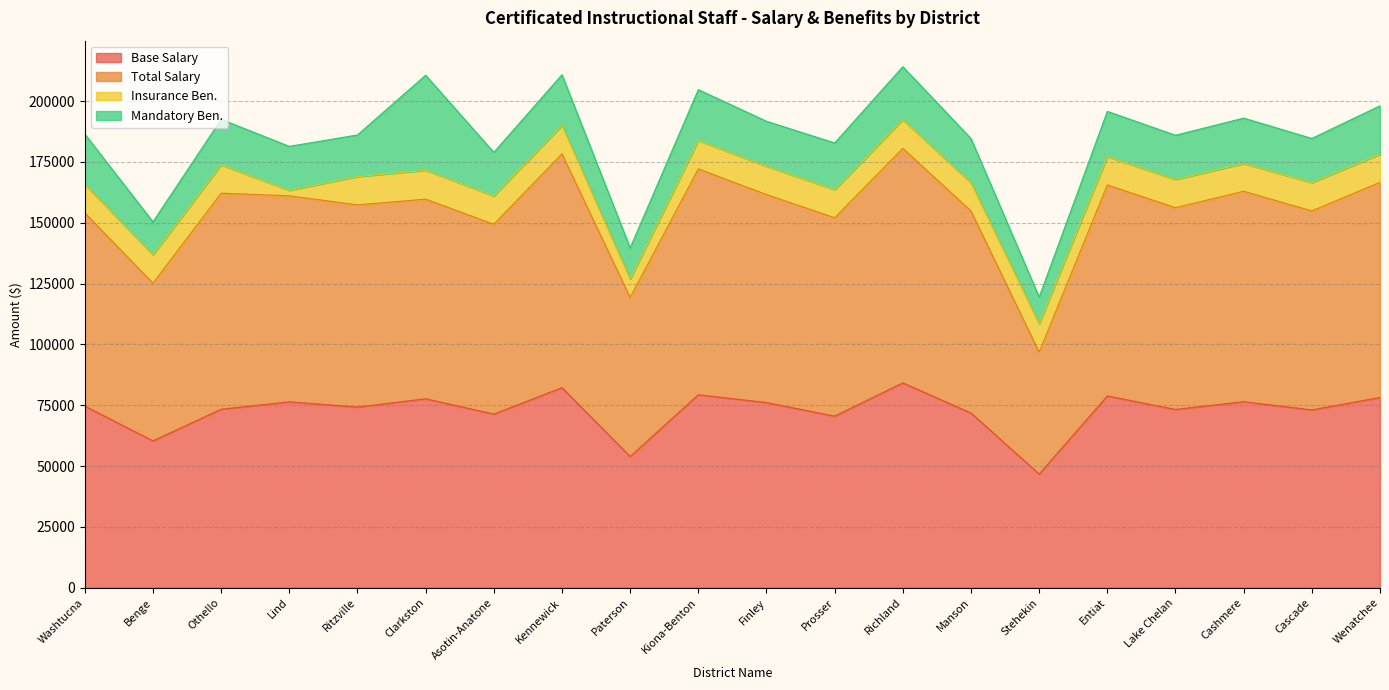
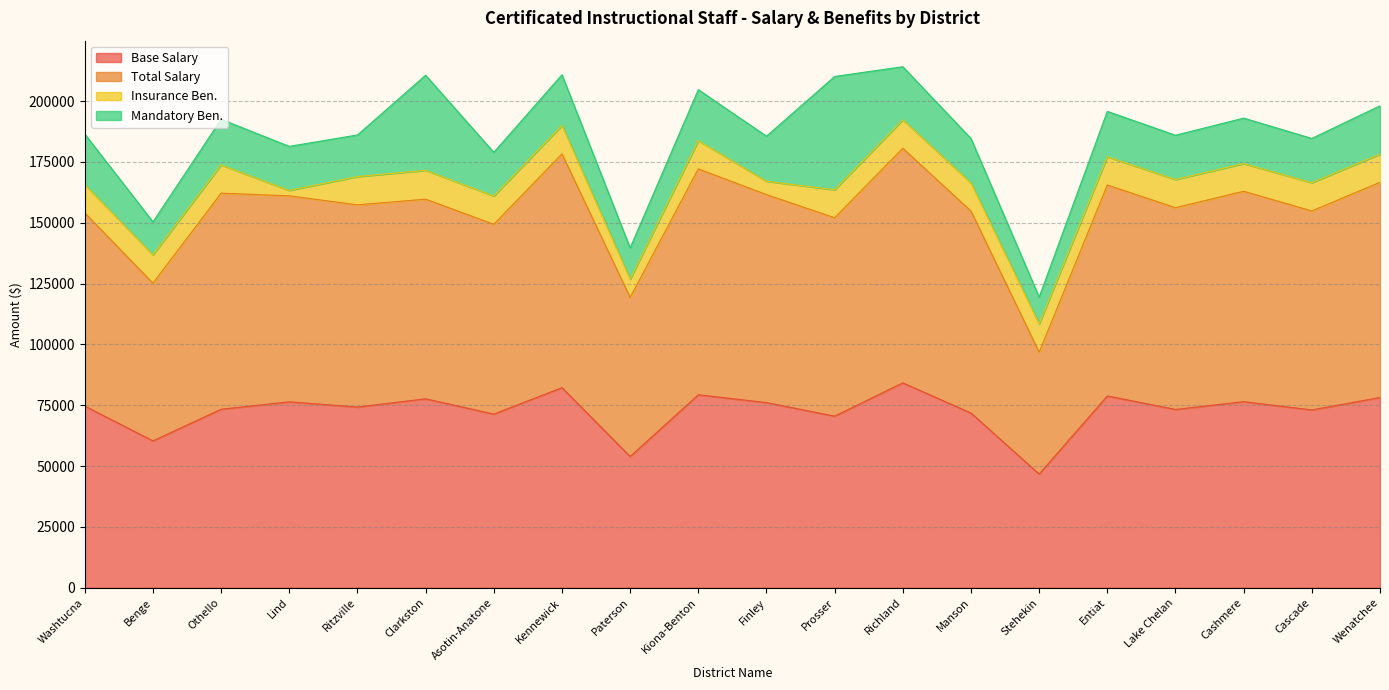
Insurance Ben., Finley: 12000 -> 5000
Mandatory Ben., Prosser: 19000 -> 47000
